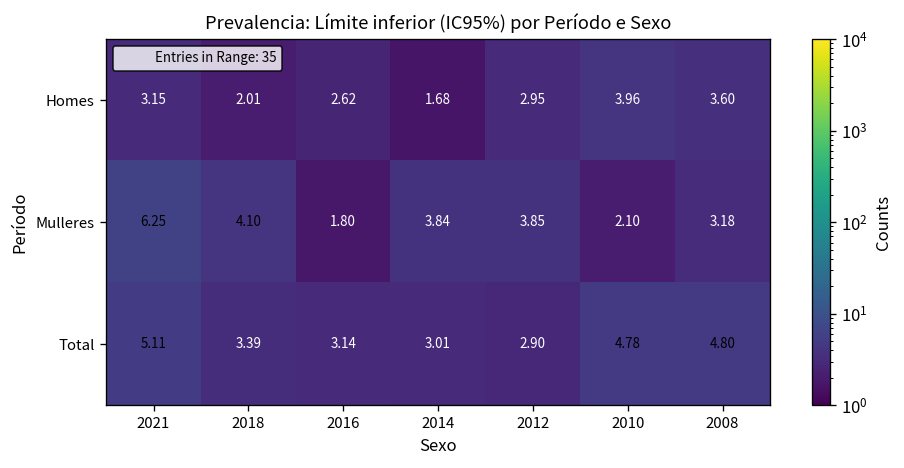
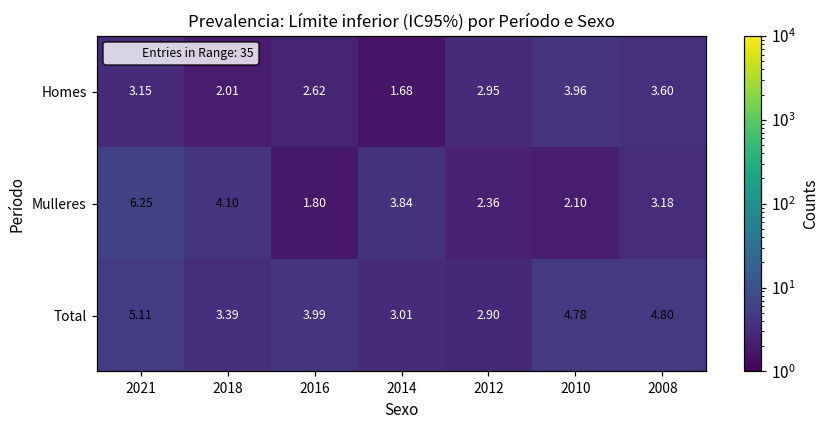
Mulleres, 2012: 3.85 -> 2.36
Total, 2016: 3.14 -> 3.99
